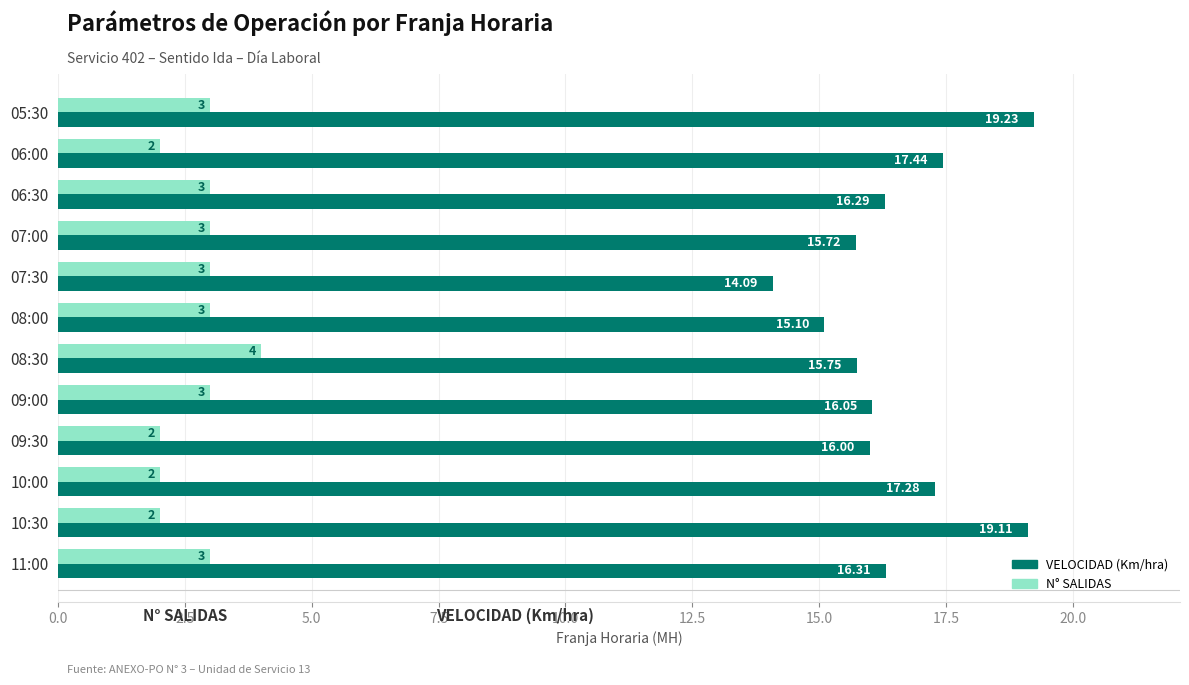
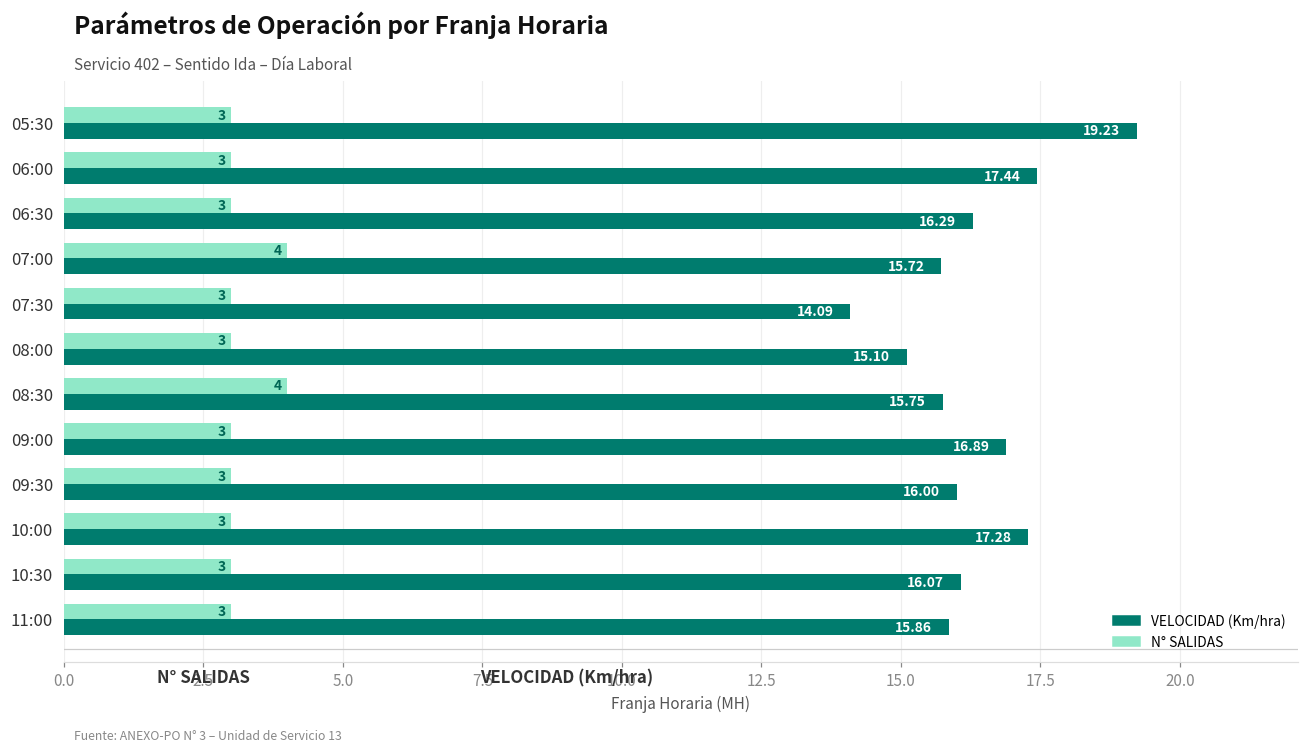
N° SALIDAS, 06:00: 2 -> 3
N° SALIDAS, 07:00: 3 -> 4
VELOCIDAD (Km/hra), 09:00: 16.05 -> 16.89
N° SALIDAS, 09:30: 2 -> 3
N° SALIDAS, 10:00: 2 -> 3
N° SALIDAS, 10:30: 2 -> 3
VELOCIDAD (Km/hra), 10:30: 19.11 -> 16.07
VELOCIDAD (Km/hra), 11:00: 16.31 -> 15.86
